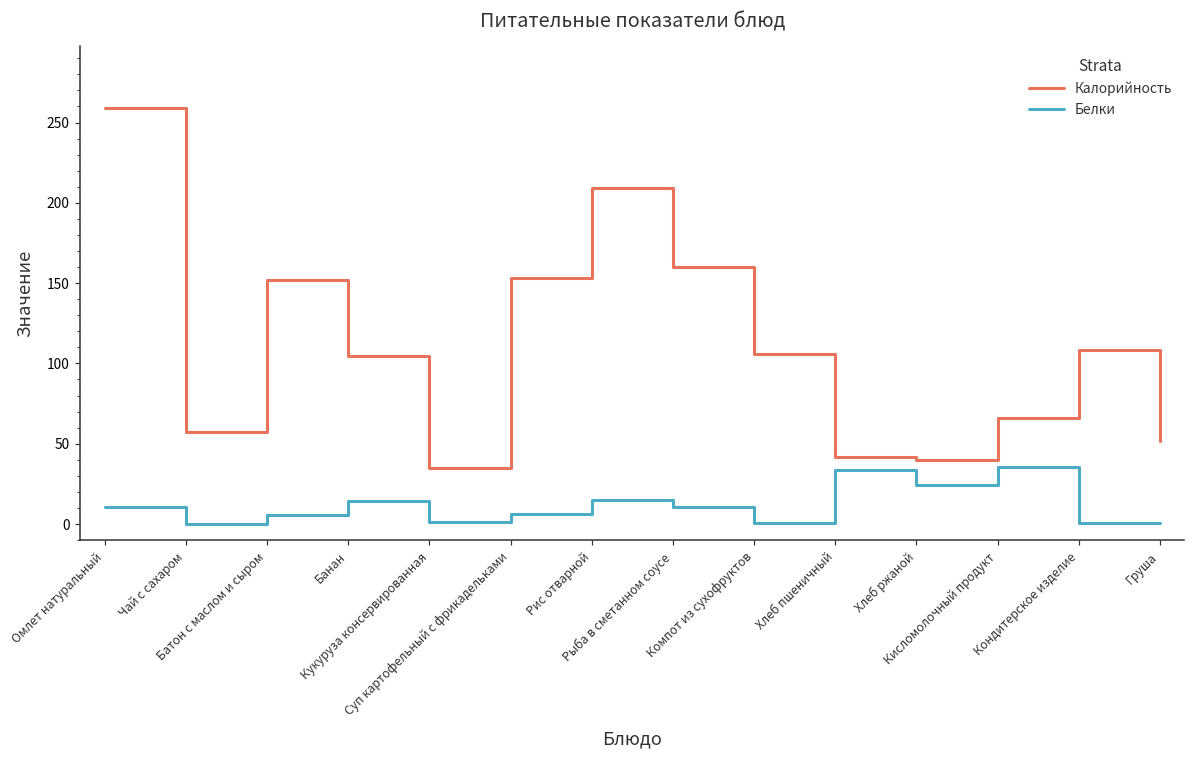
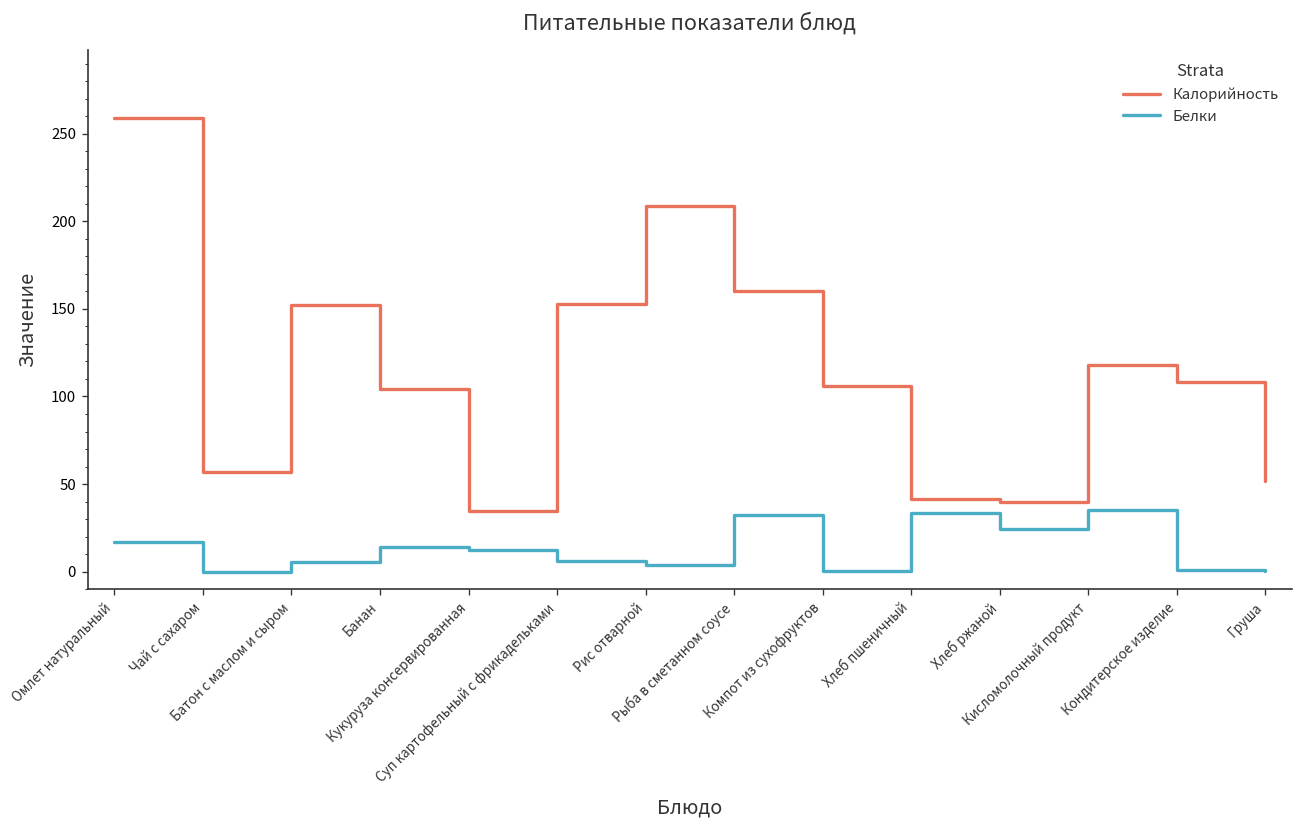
Белки, Омлет натуральный: 11 -> 17
Белки, Кукуруза консервированная: 1 -> 13
Белки, Рис отварной: 15 -> 4
Белки, Рыба в сметанном соусе: 11 -> 33
Калорийность, Кисломолочный продукт: 66 -> 118
